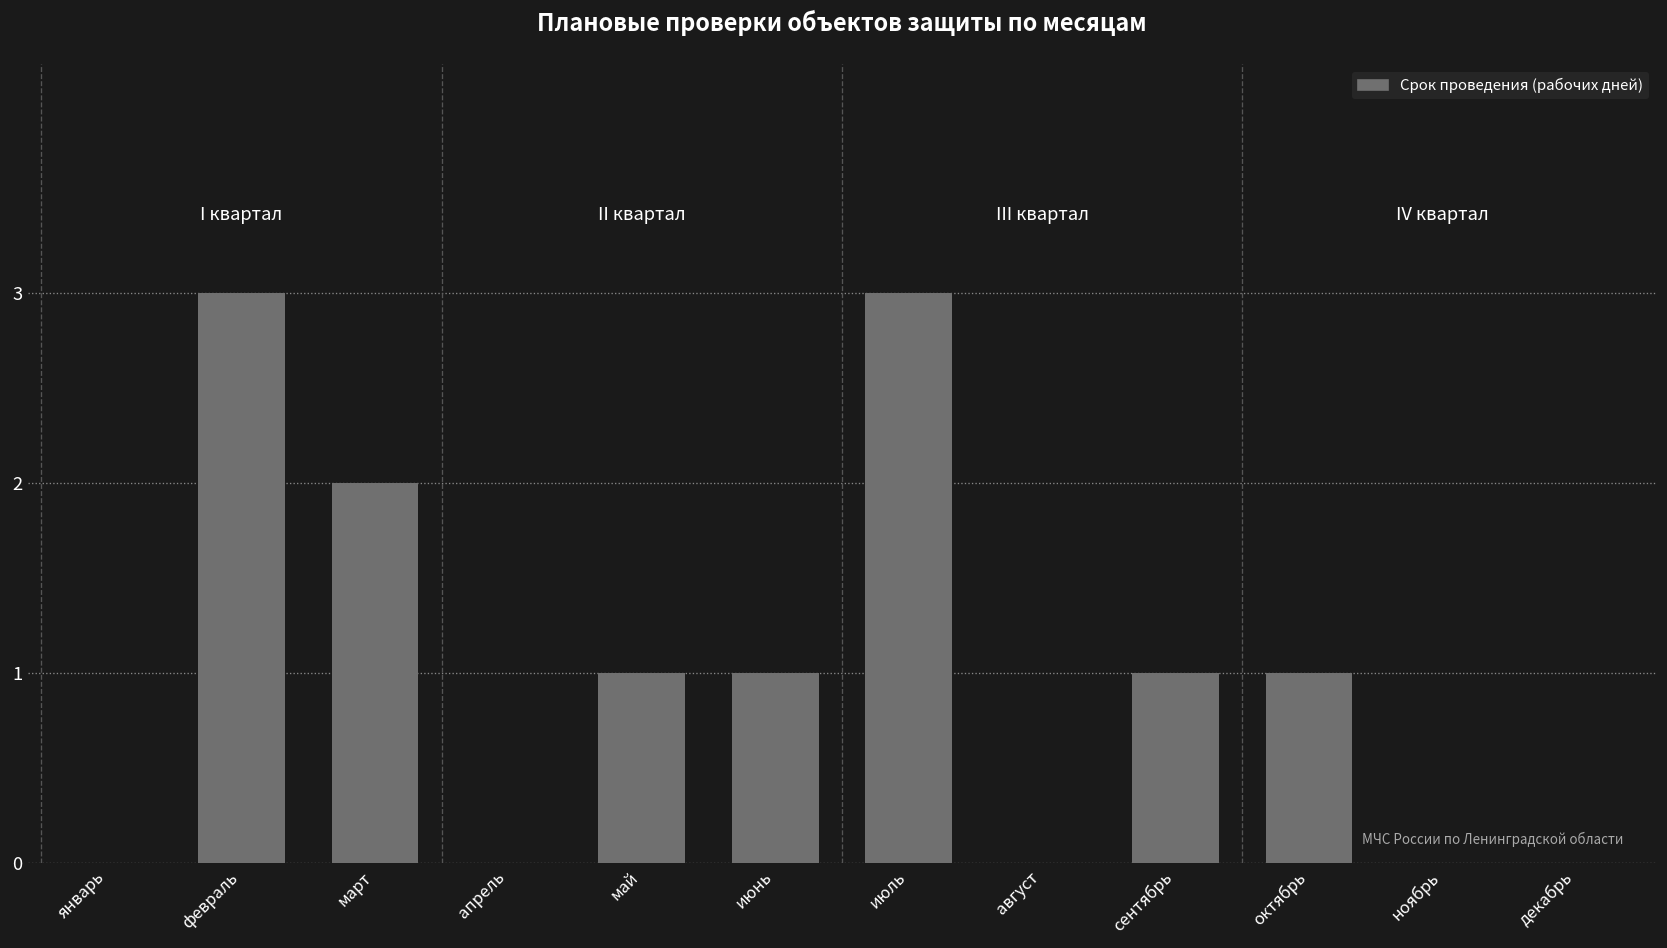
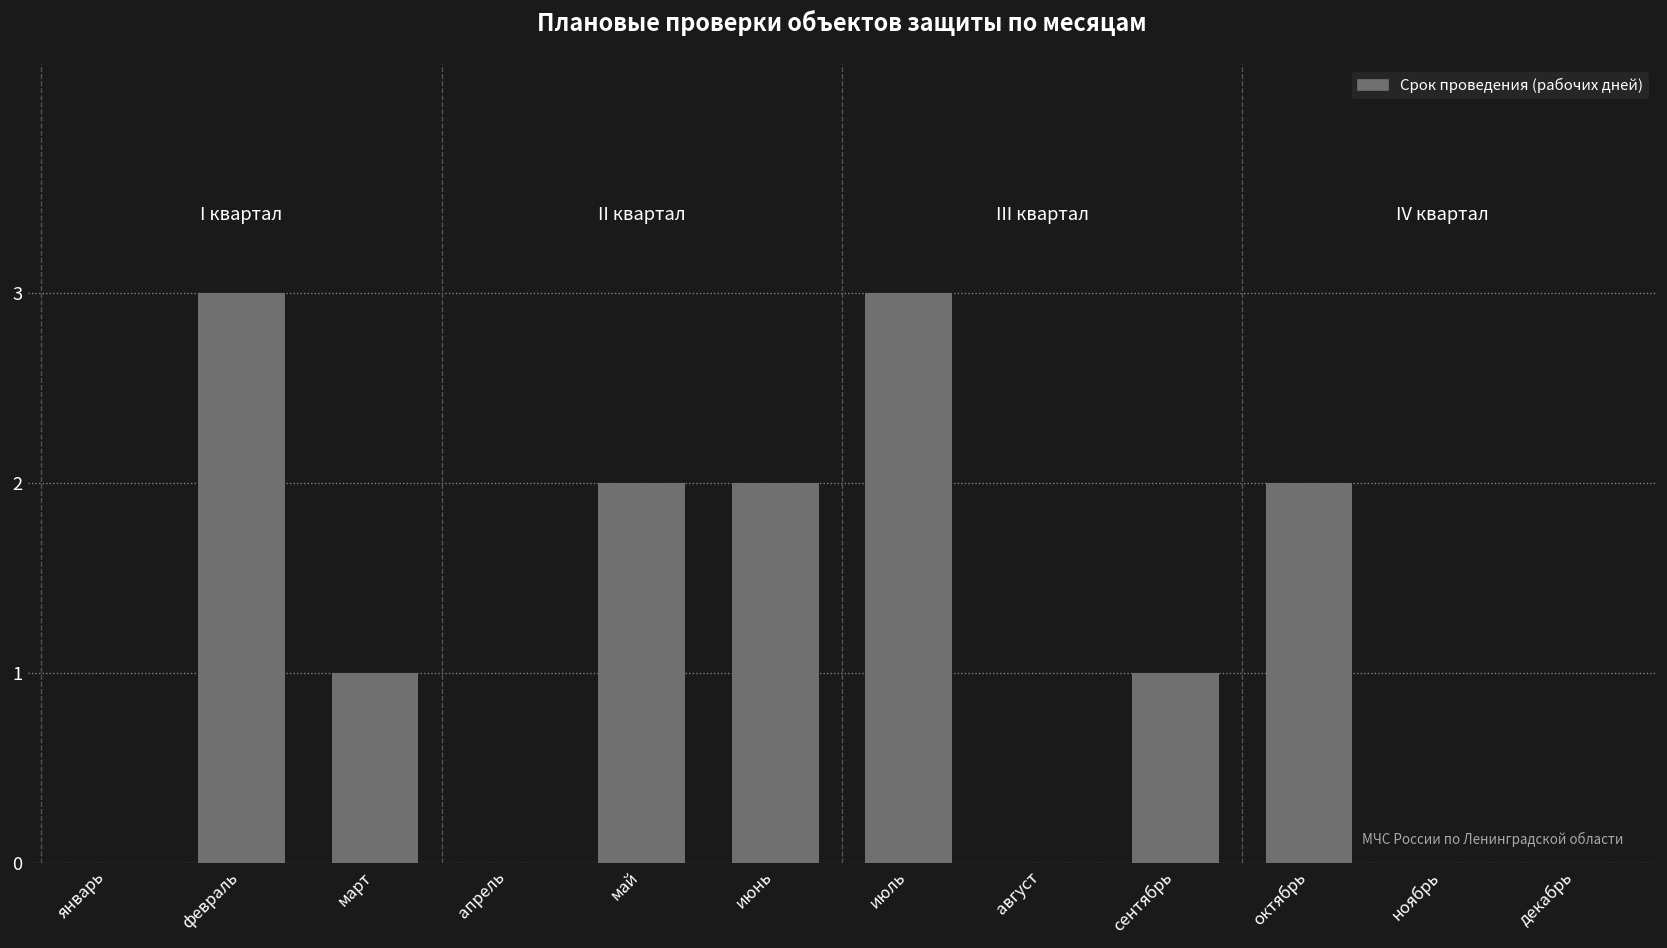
март: 2 -> 1
май: 1 -> 2
июнь: 1 -> 2
октябрь: 1 -> 2
